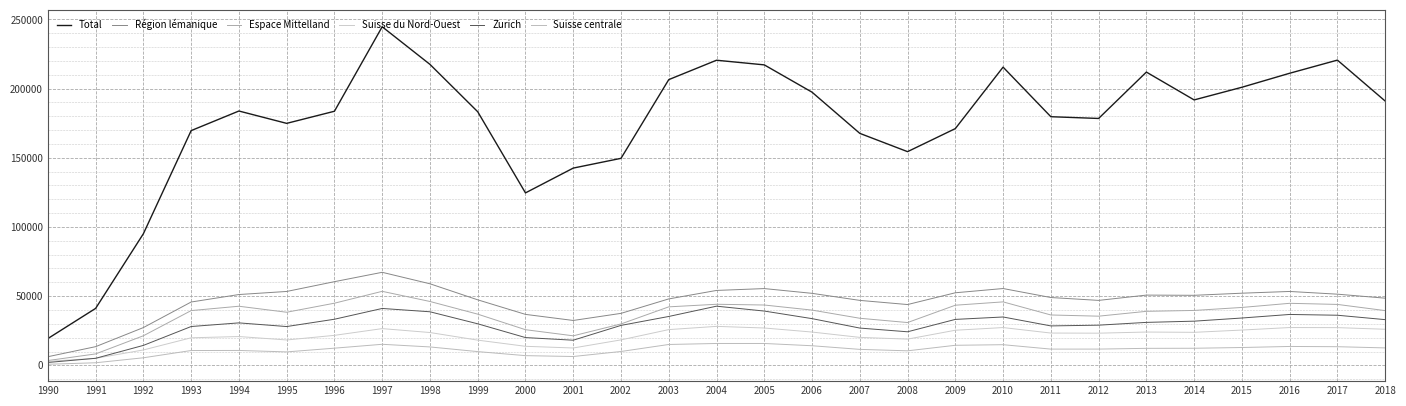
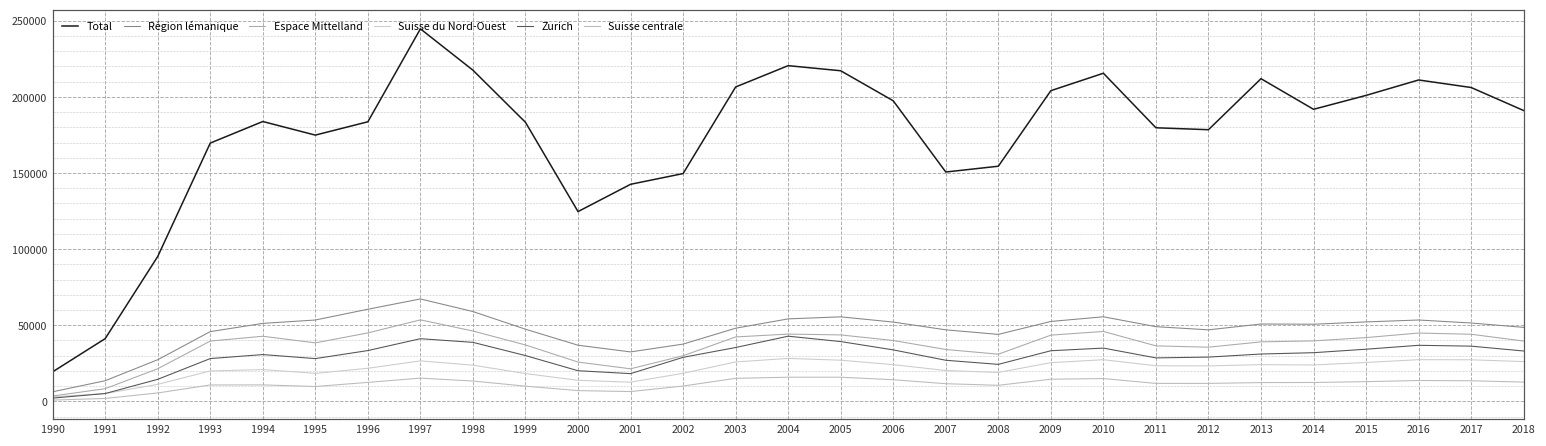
Total, 2007: 168000 -> 151000
Total, 2009: 171000 -> 204000
Total, 2017: 221000 -> 206000
